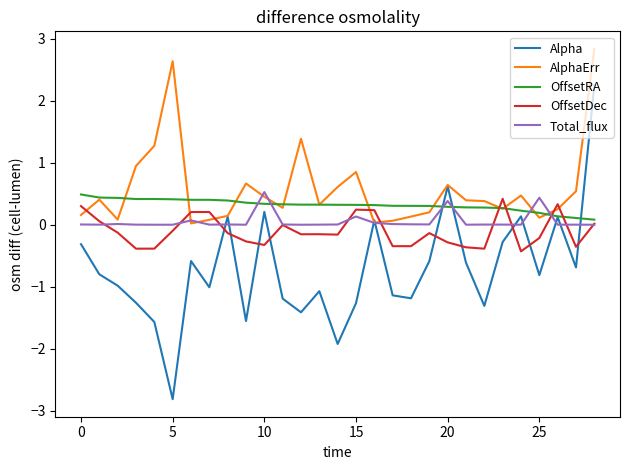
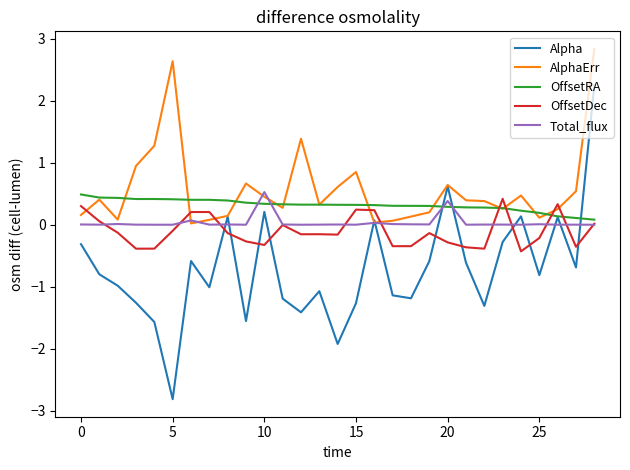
Total_flux, 15: 0.1 -> 0.0
Total_flux, 25: 0.4 -> 0.0
